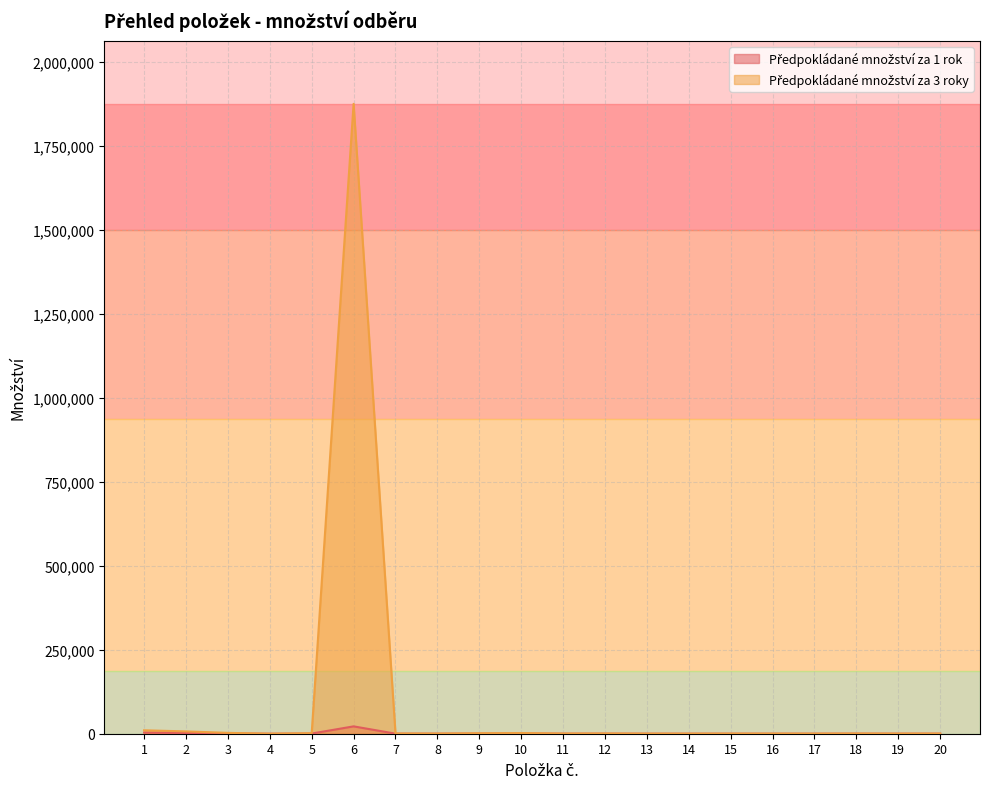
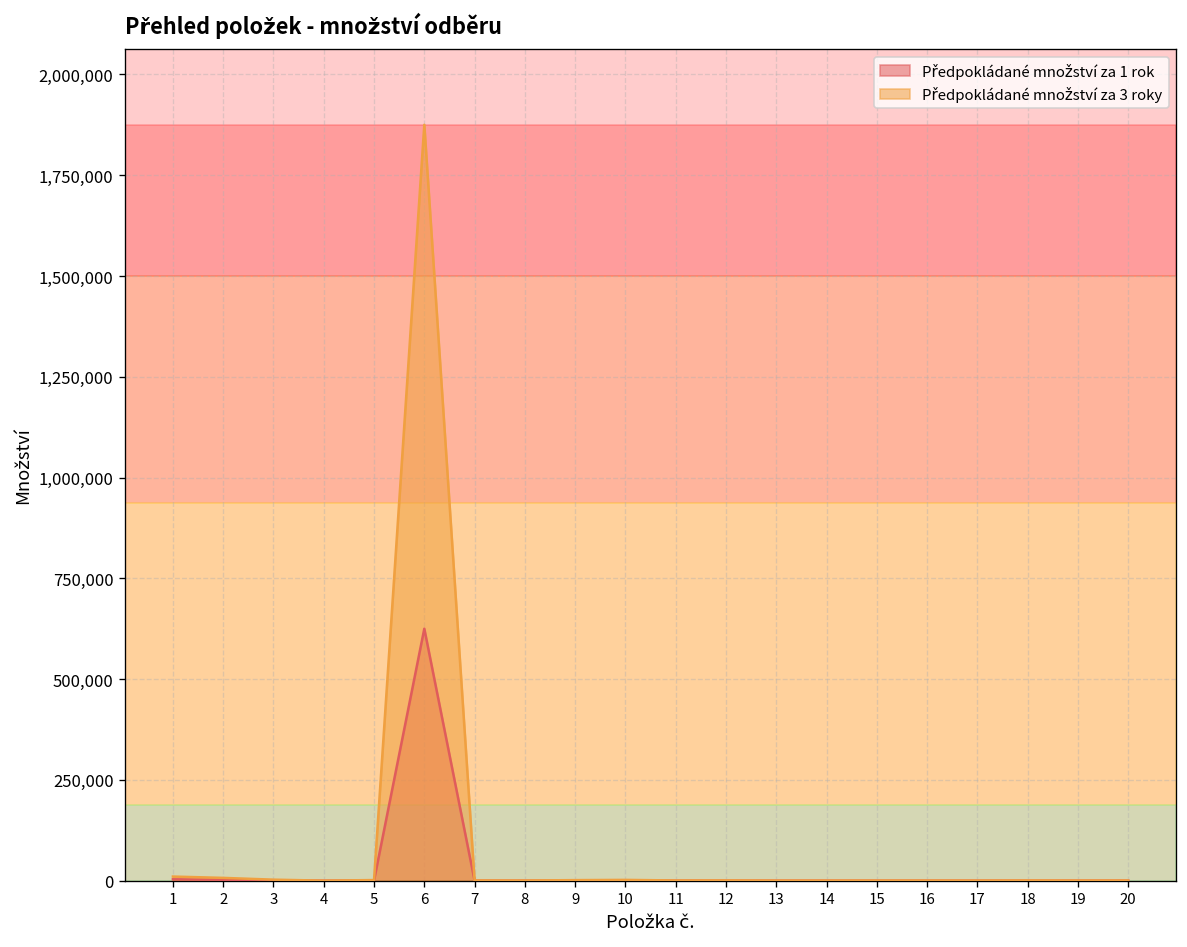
Předpokládané množství za 1 rok, 6: 20,000 -> 630,000
